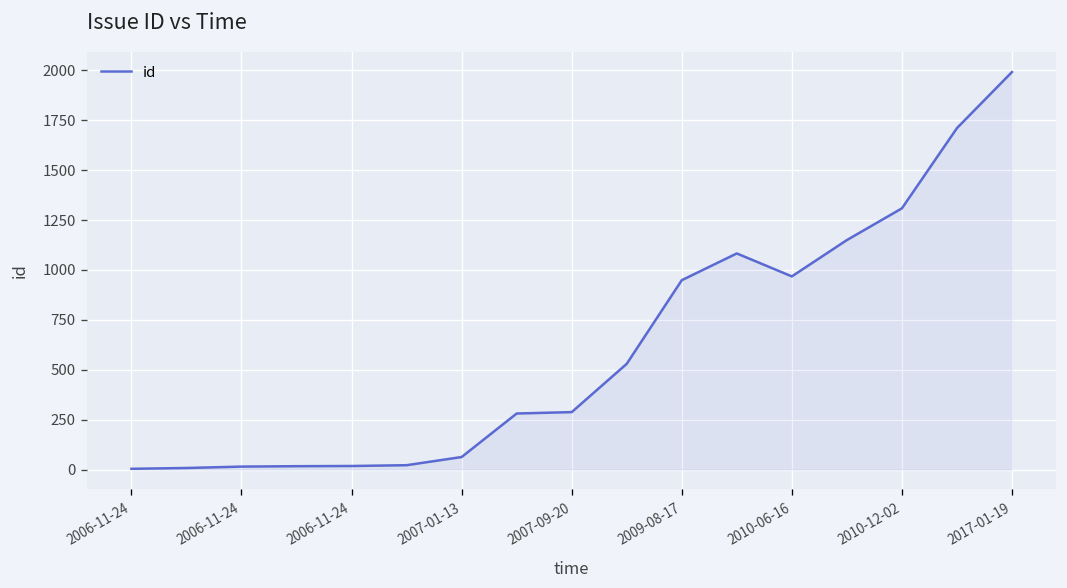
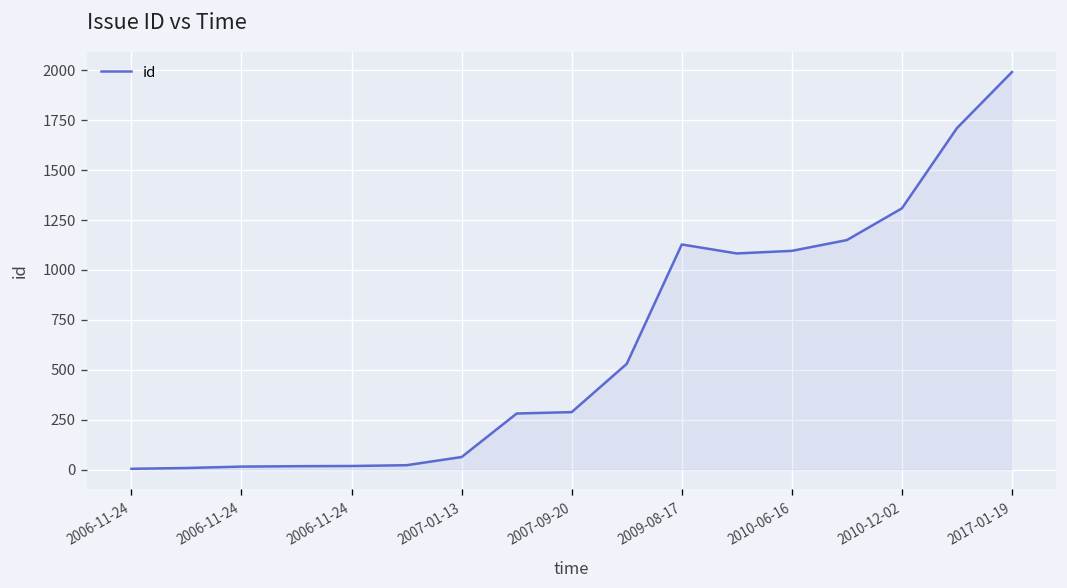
2009-08-17: 950 -> 1130
2010-06-16: 970 -> 1100
